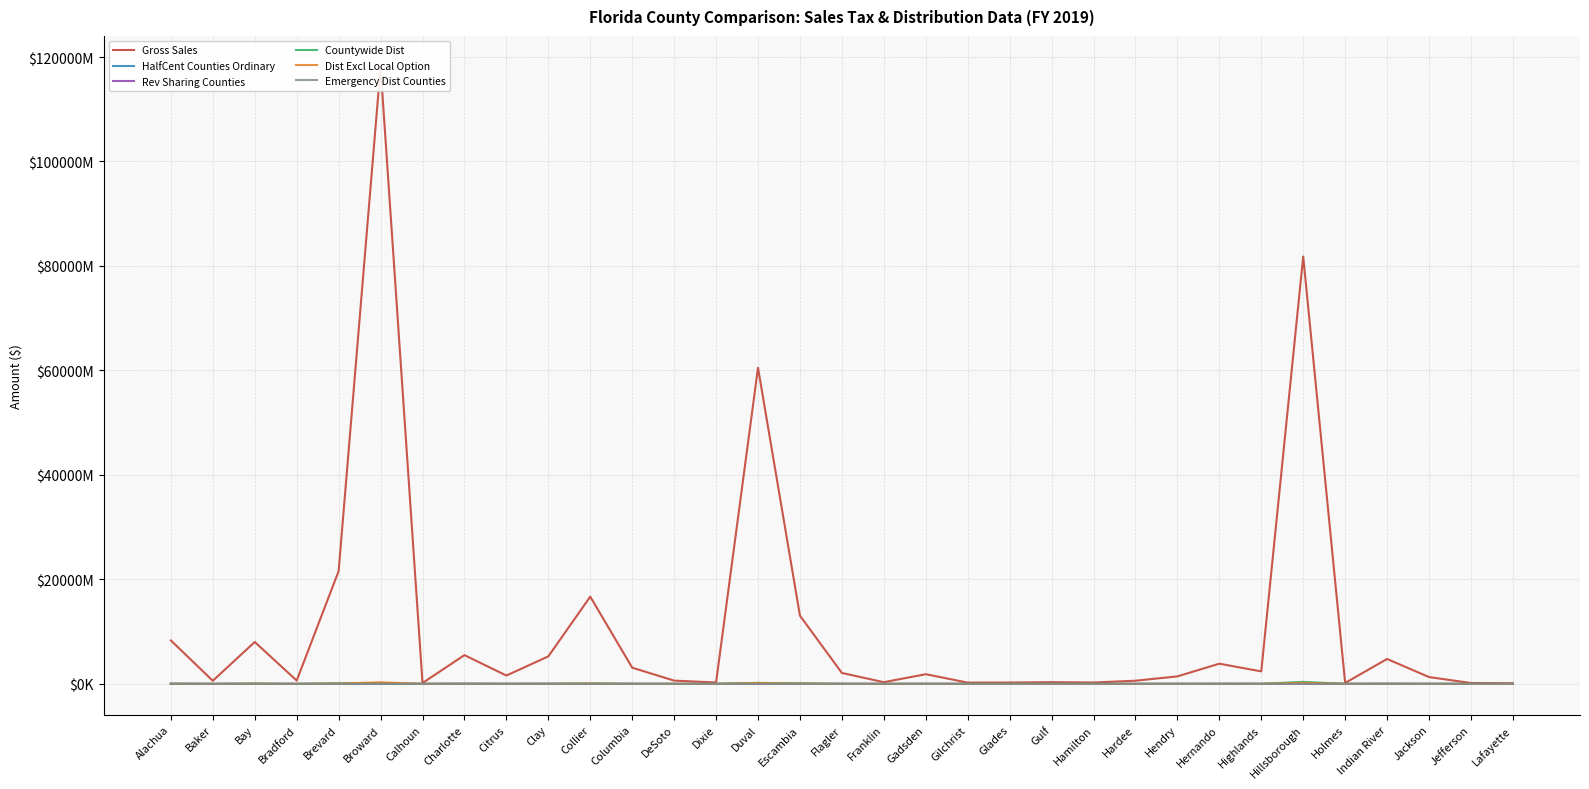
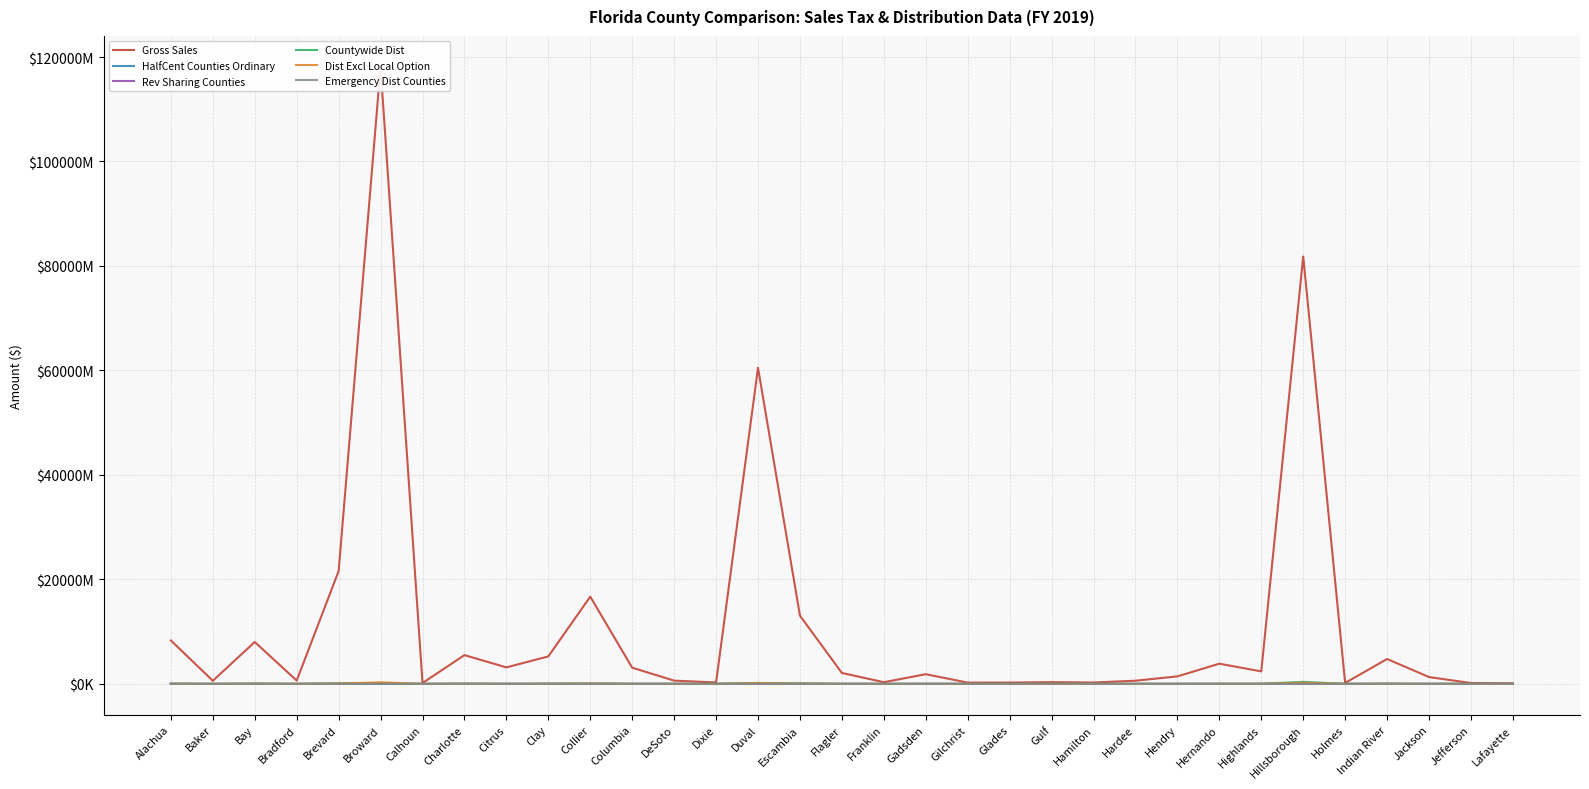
Gross Sales, Citrus: $2000000000 -> $3000000000
